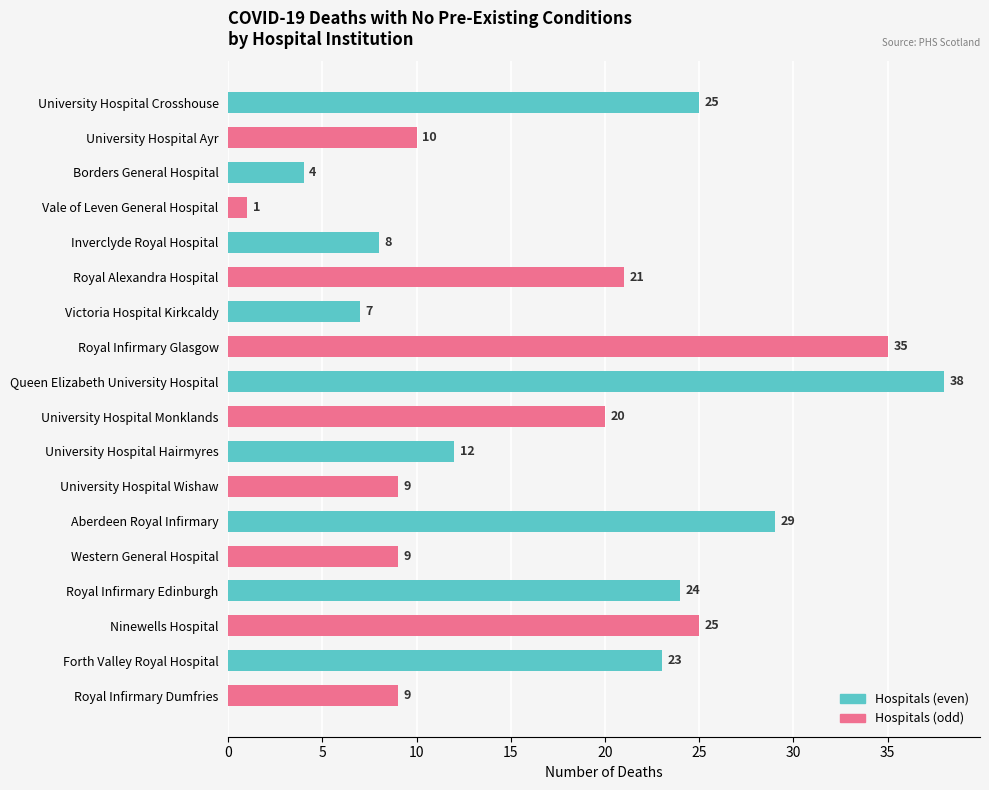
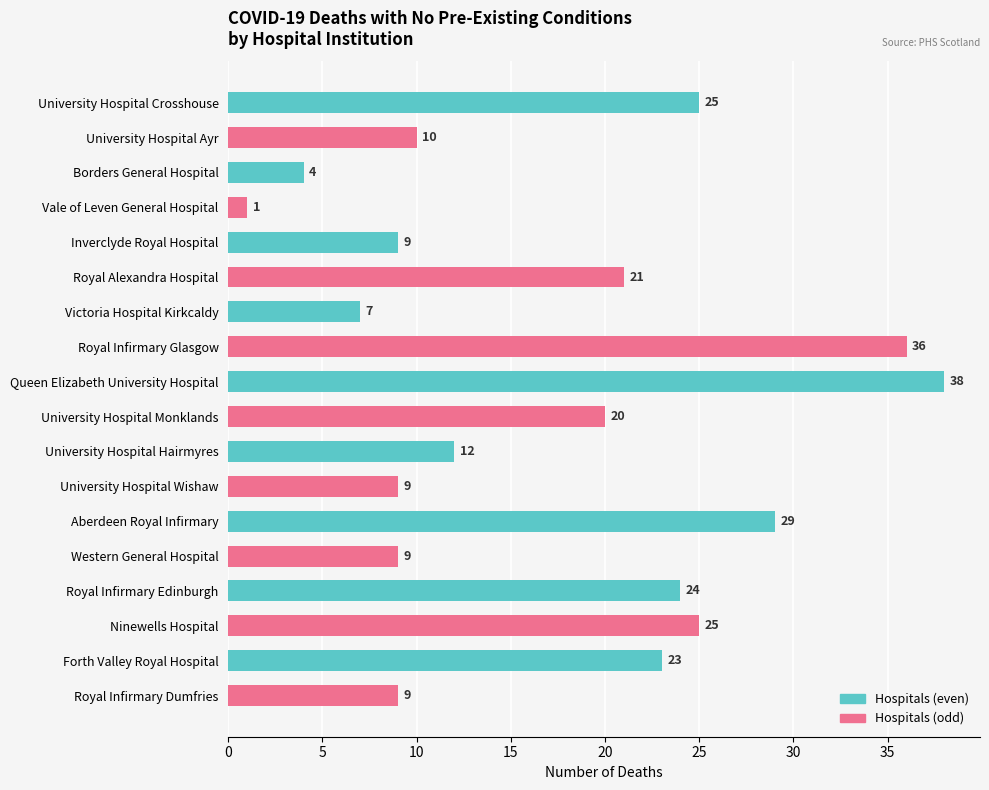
Inverclyde Royal Hospital: 8 -> 9
Royal Infirmary Glasgow: 35 -> 36
